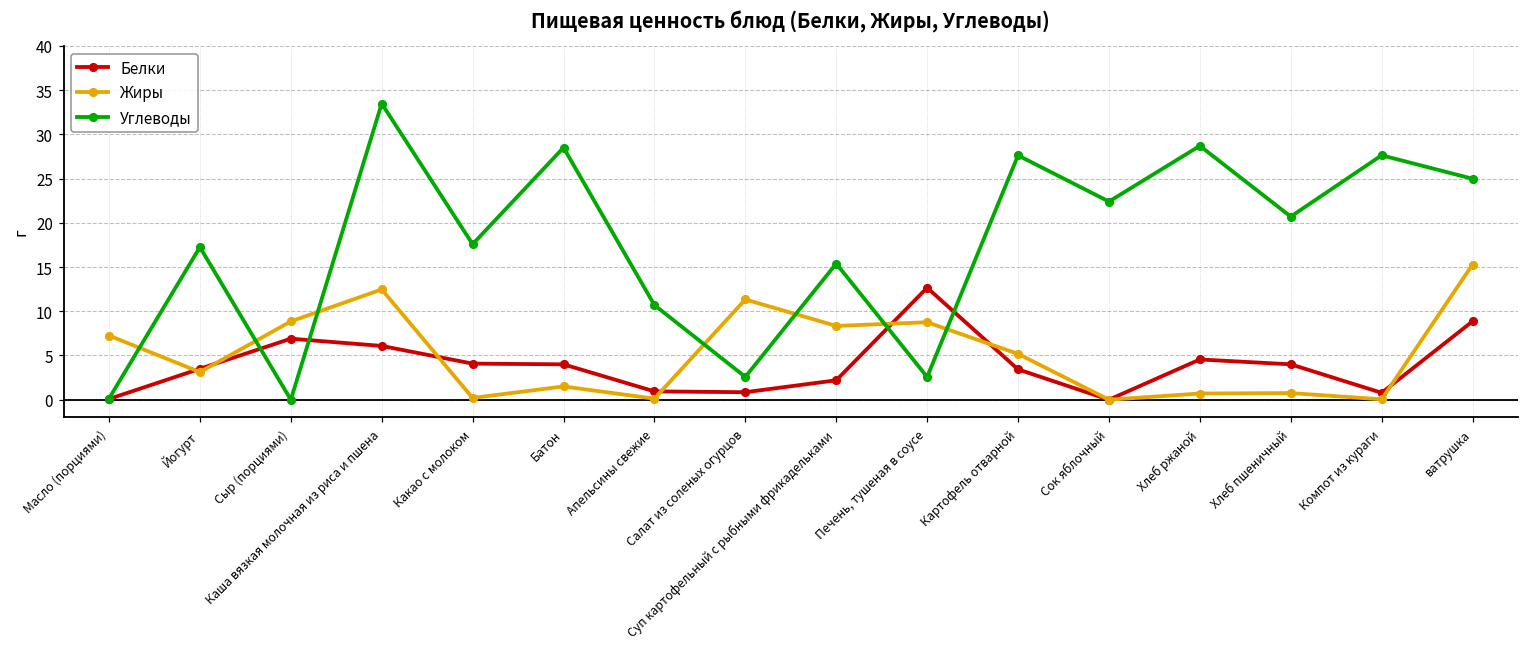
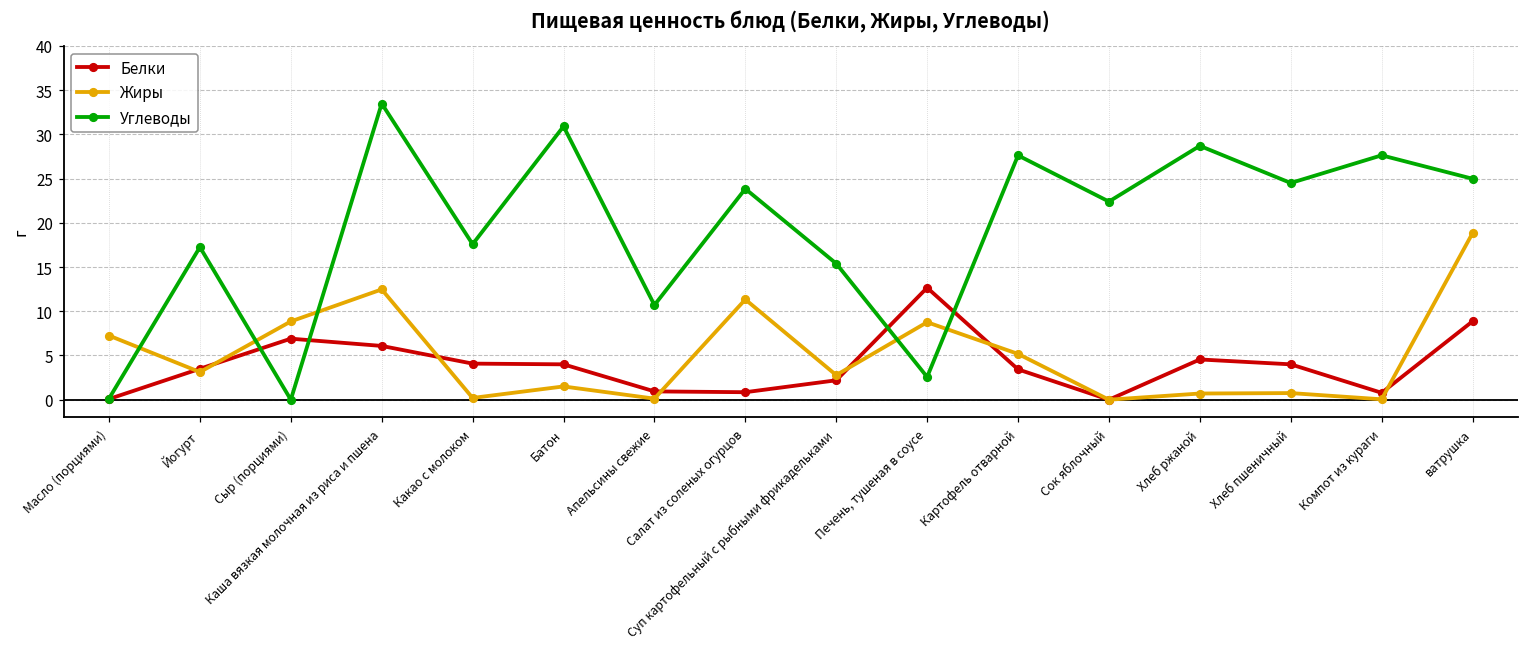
Углеводы, Батон: 29 -> 31
Углеводы, Салат из соленых огурцов: 3 -> 24
Жиры, Суп картофельный с рыбными фрикадельками: 8 -> 3
Углеводы, Хлеб пшеничный: 21 -> 25
Жиры, ватрушка: 15 -> 19
